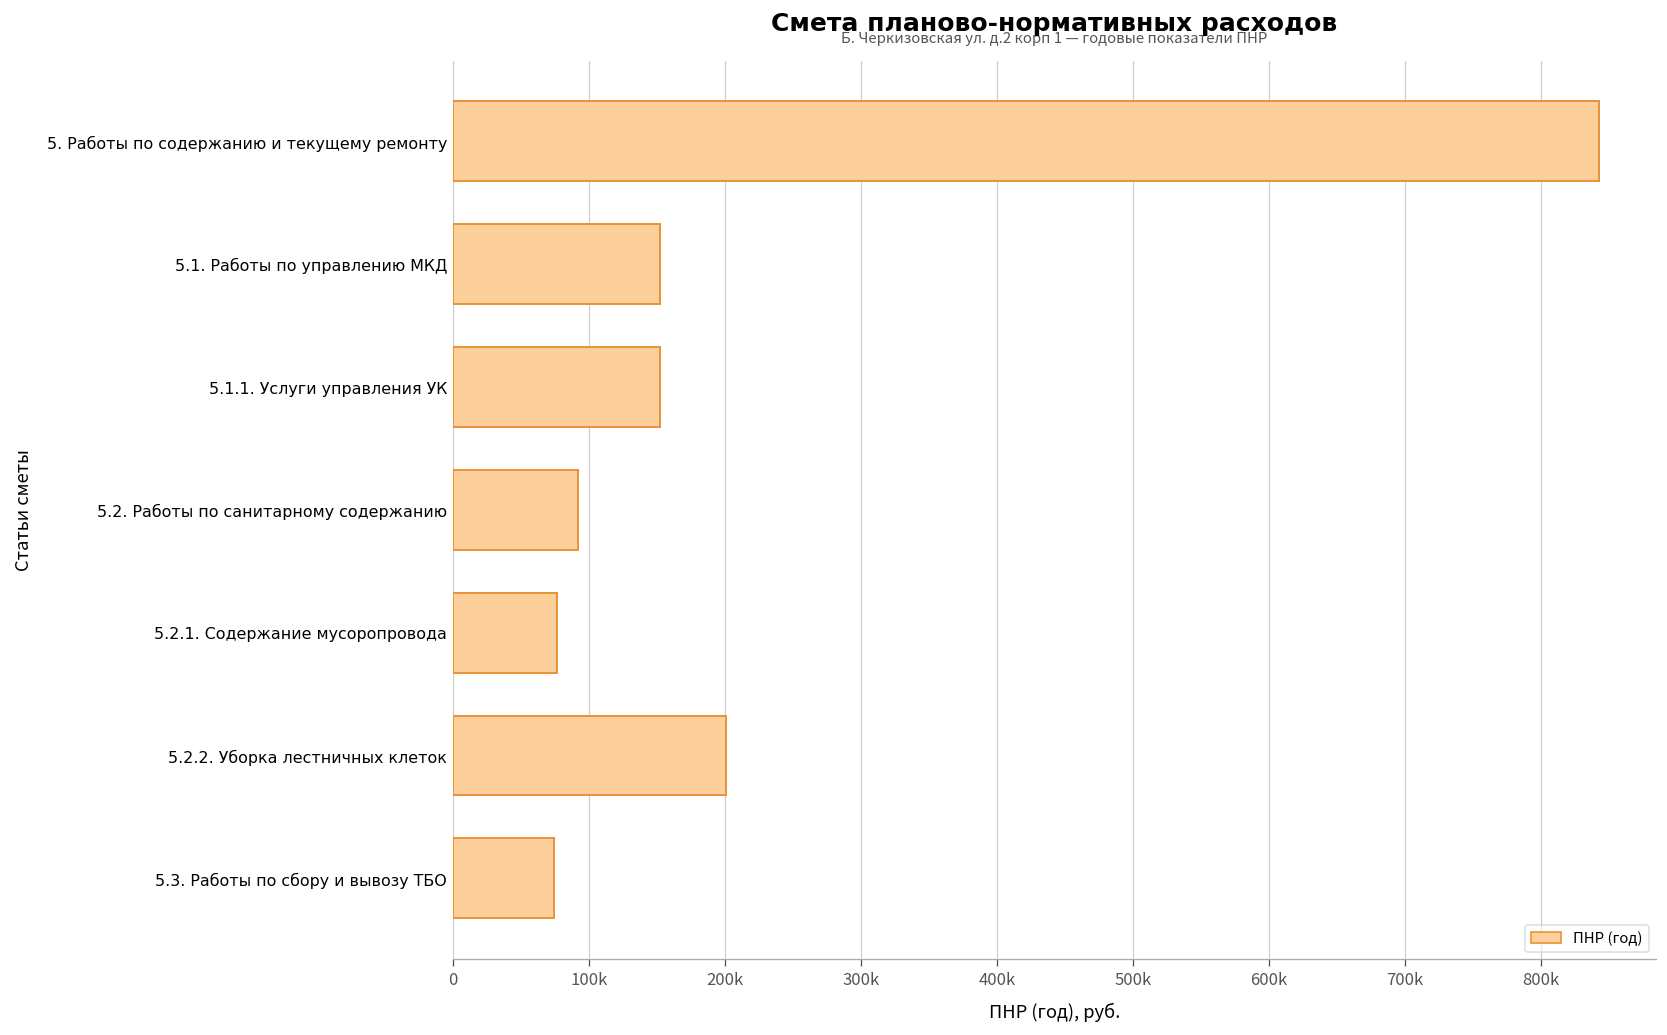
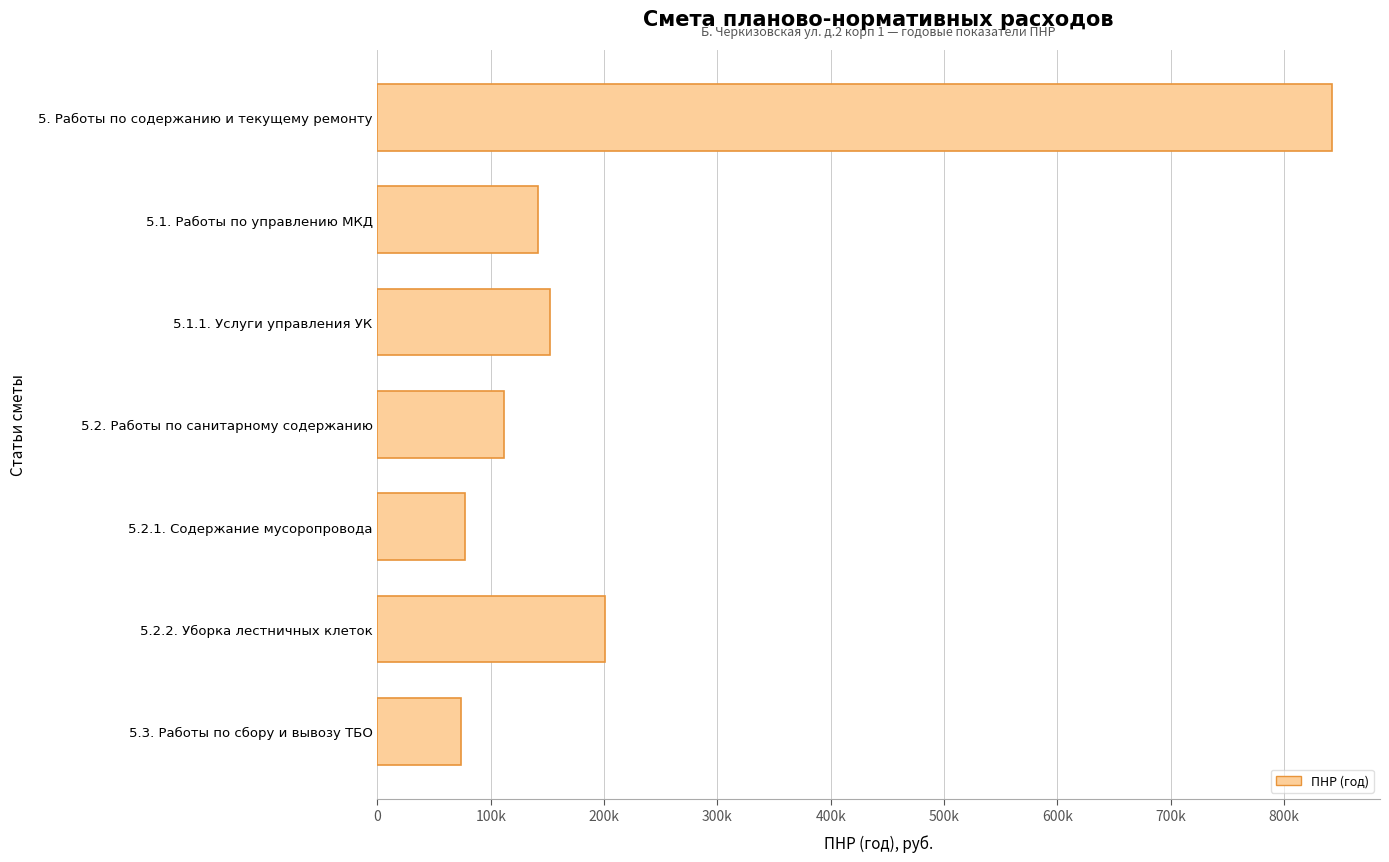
5.1. Работы по управлению МКД: 152000 -> 141000
5.2. Работы по санитарному содержанию: 92000 -> 112000
